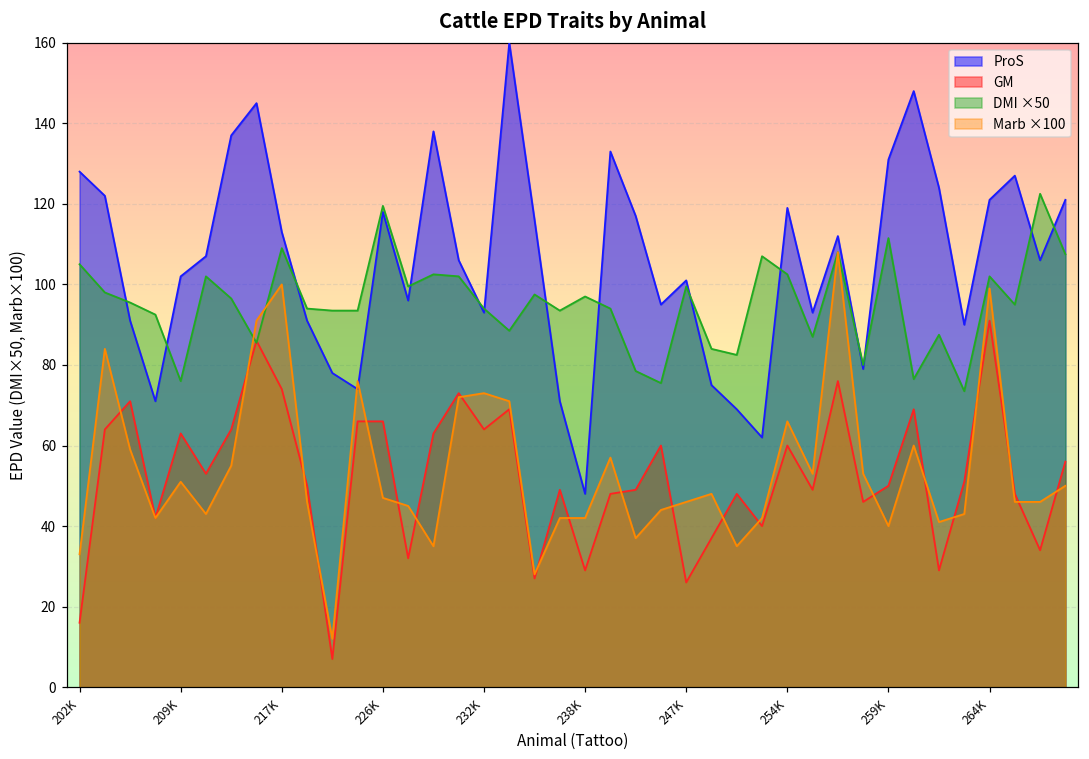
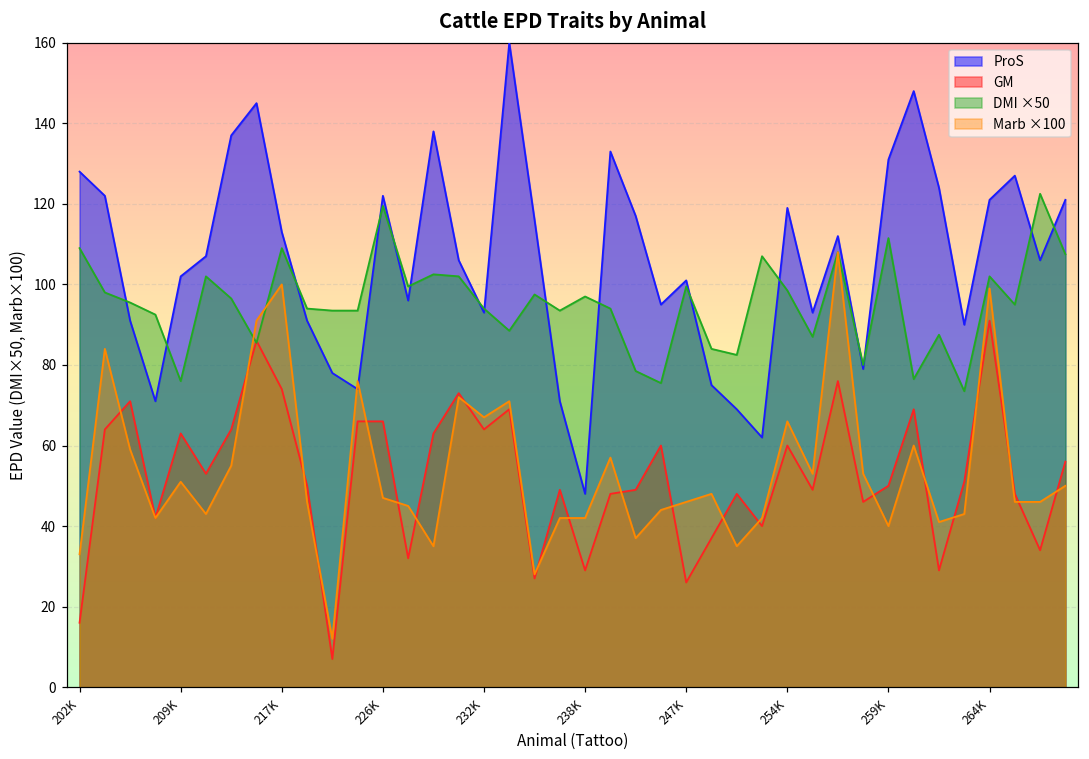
DMI ×50, 202K: 105 -> 109
ProS, 226K: 118 -> 122
Marb ×100, 232K: 73 -> 67
DMI ×50, 254K: 102 -> 99
